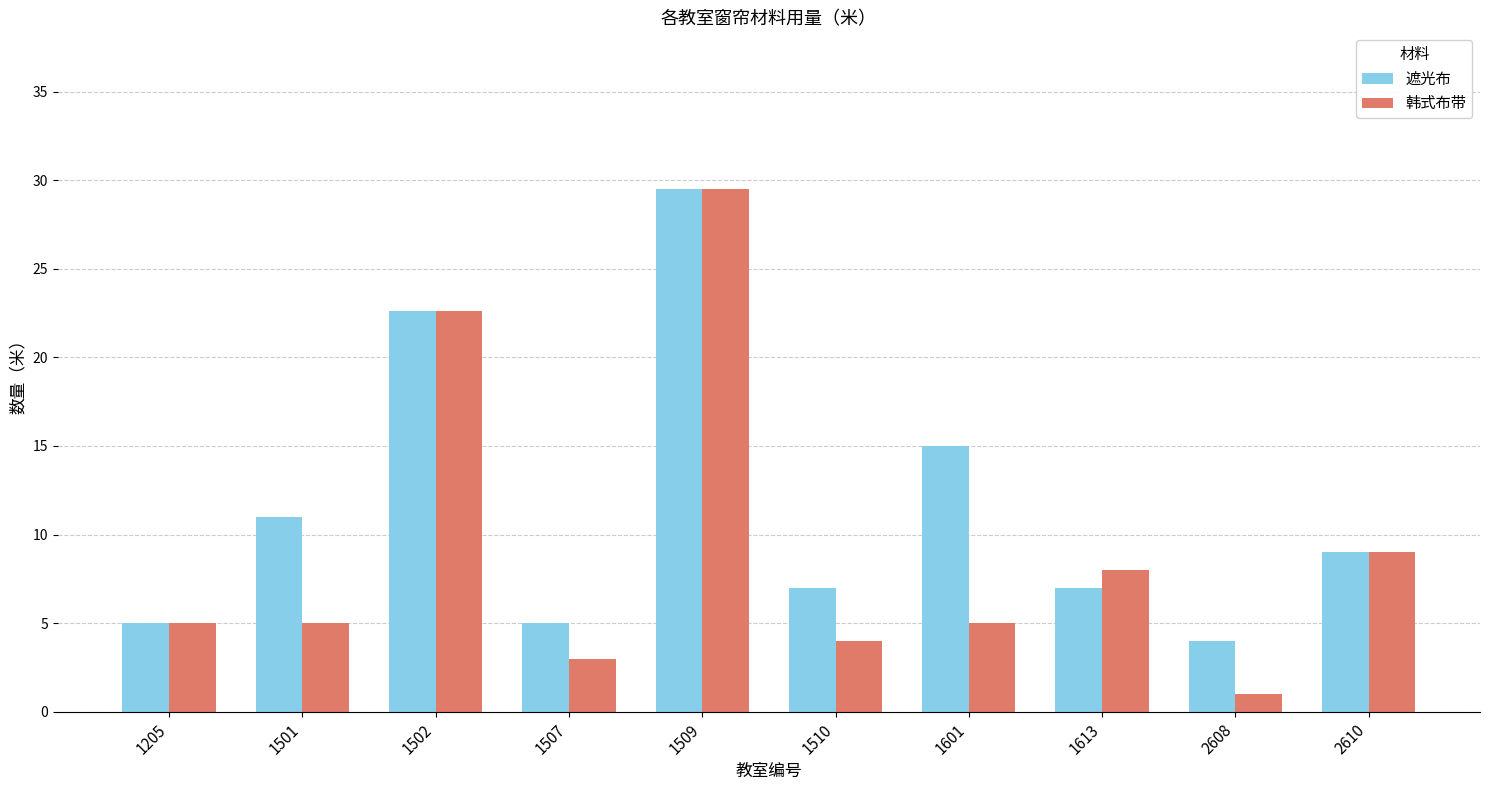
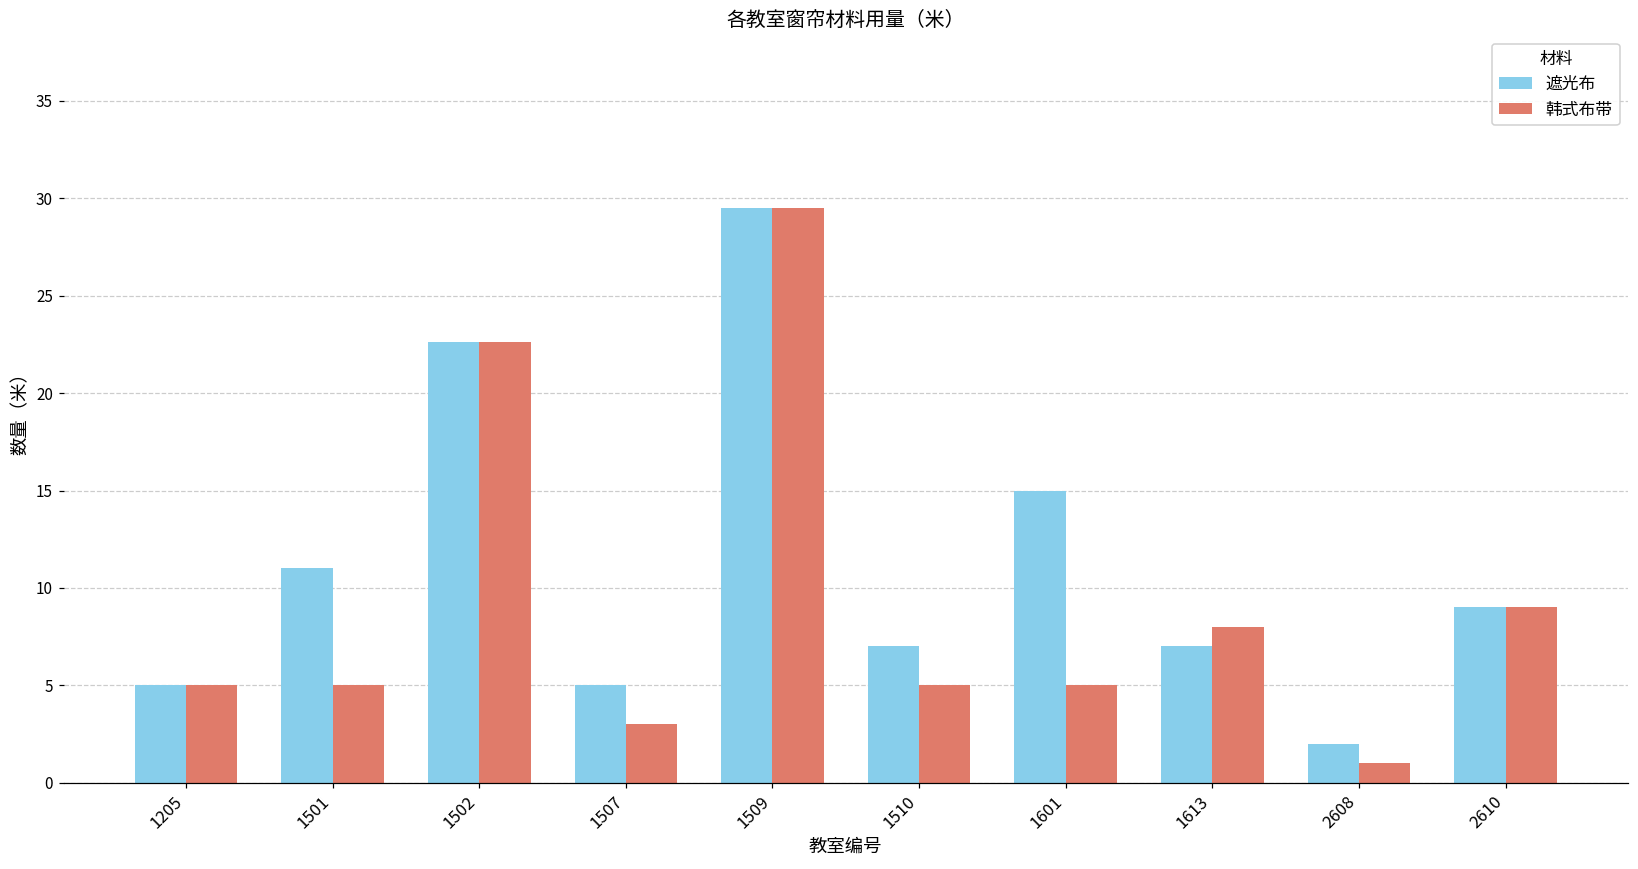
韩式布带, 1510: 4 -> 5
遮光布, 2608: 4 -> 2
